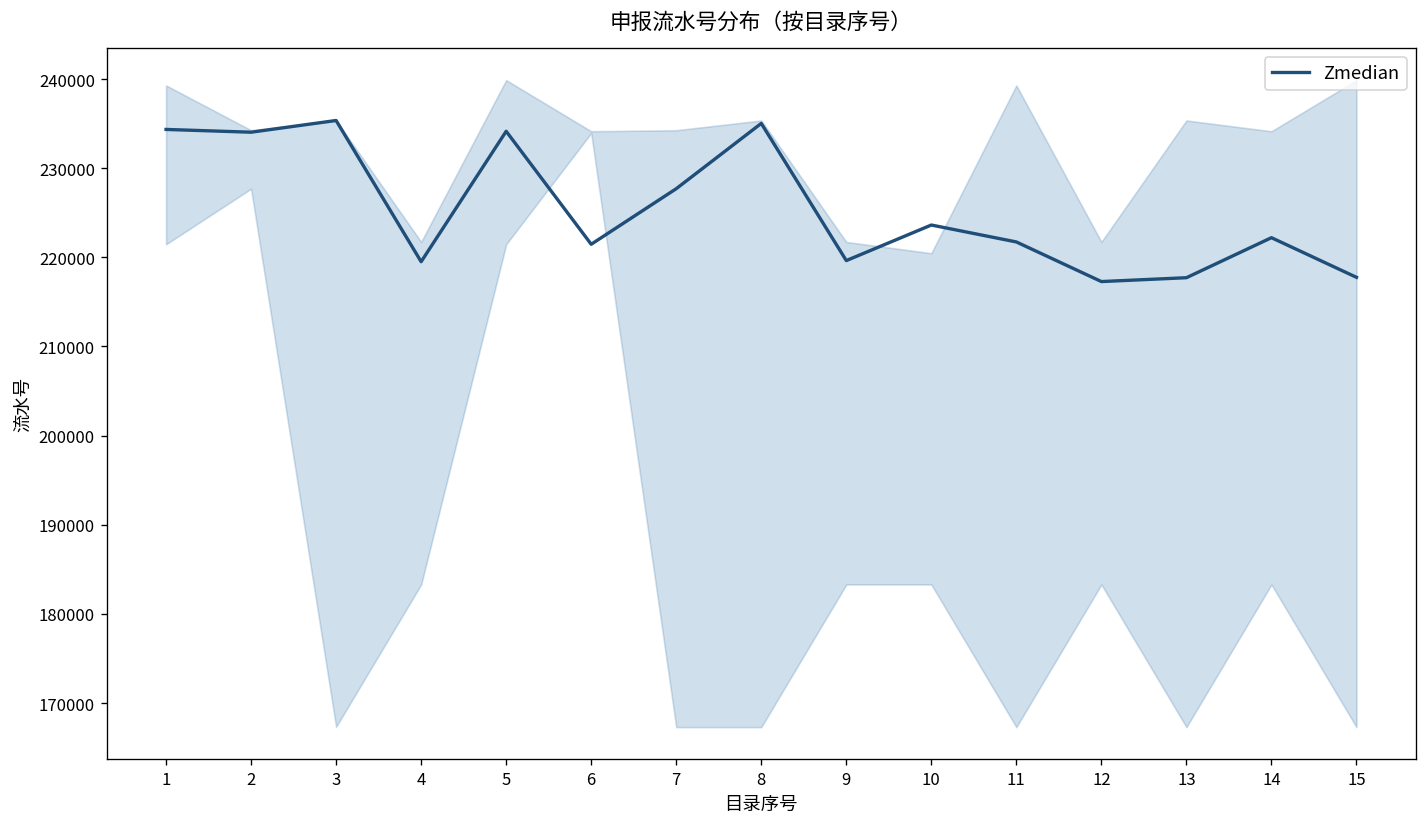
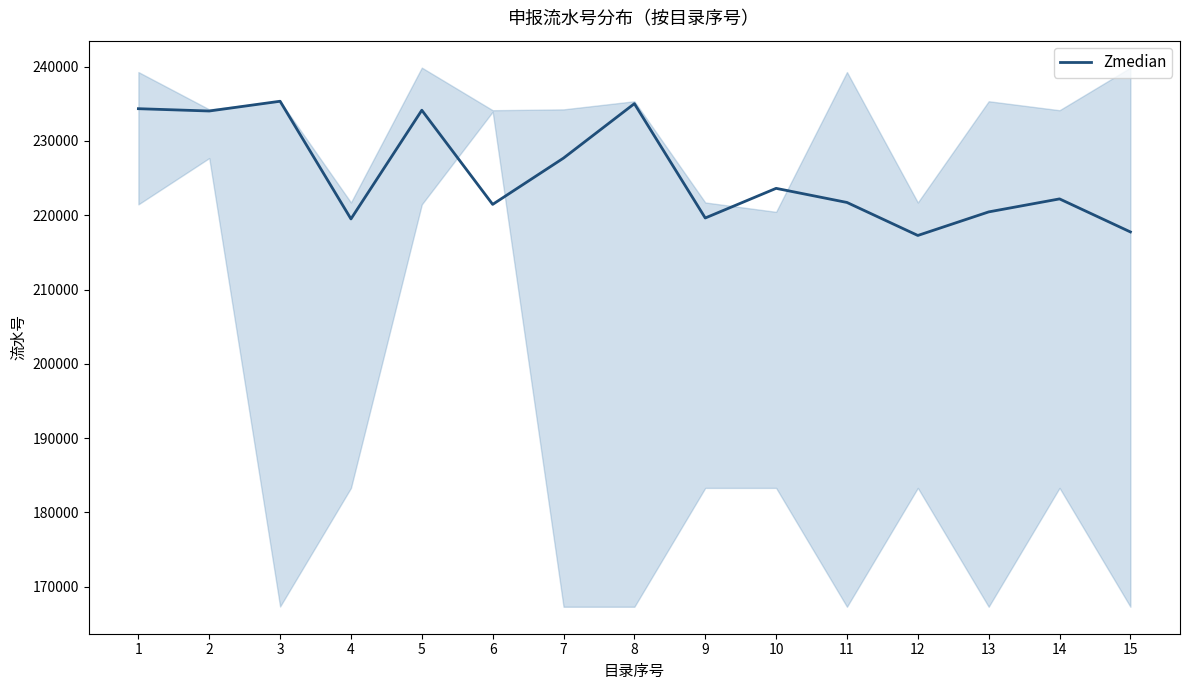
Zmedian, 13: 218000 -> 220000
